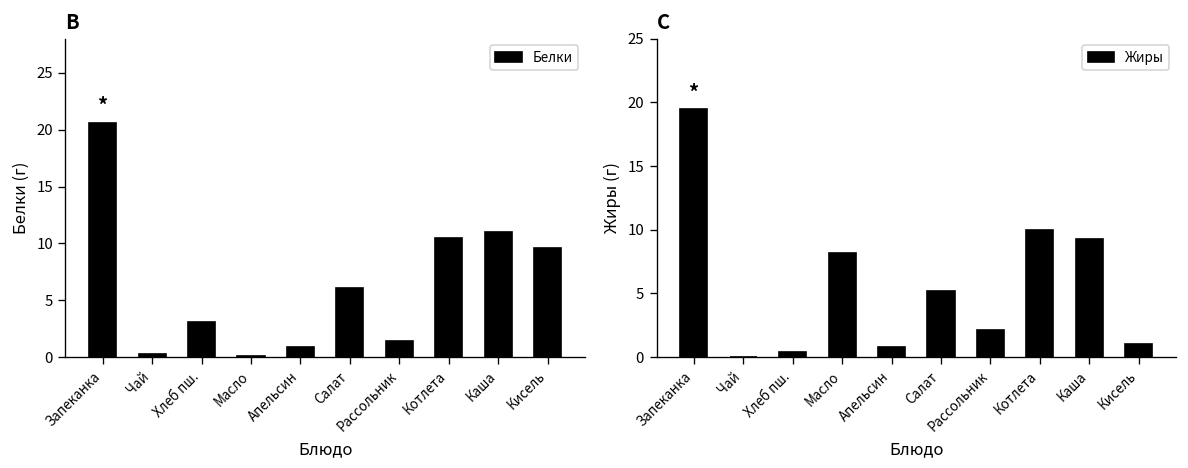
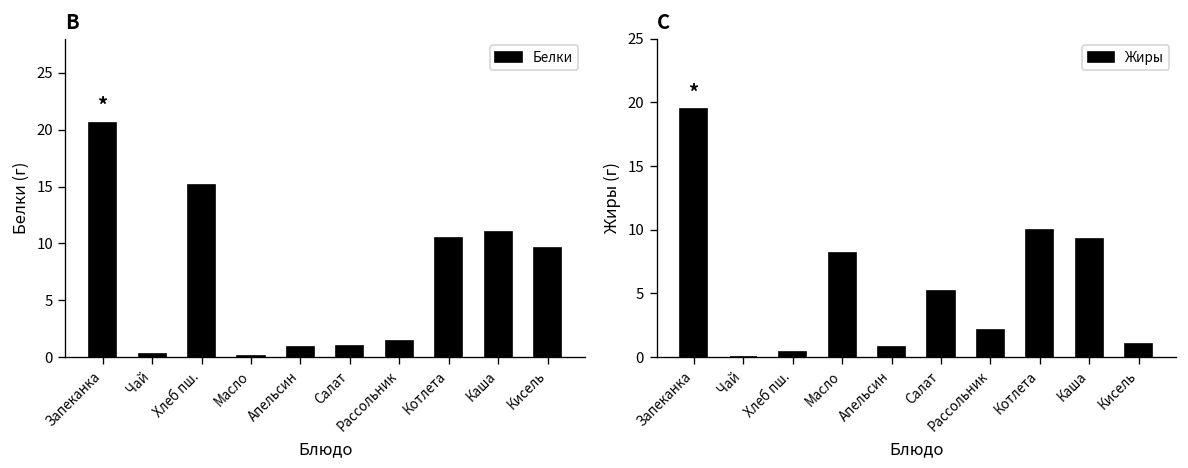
B, Хлеб пш.: 3 -> 15
B, Салат: 6 -> 1
